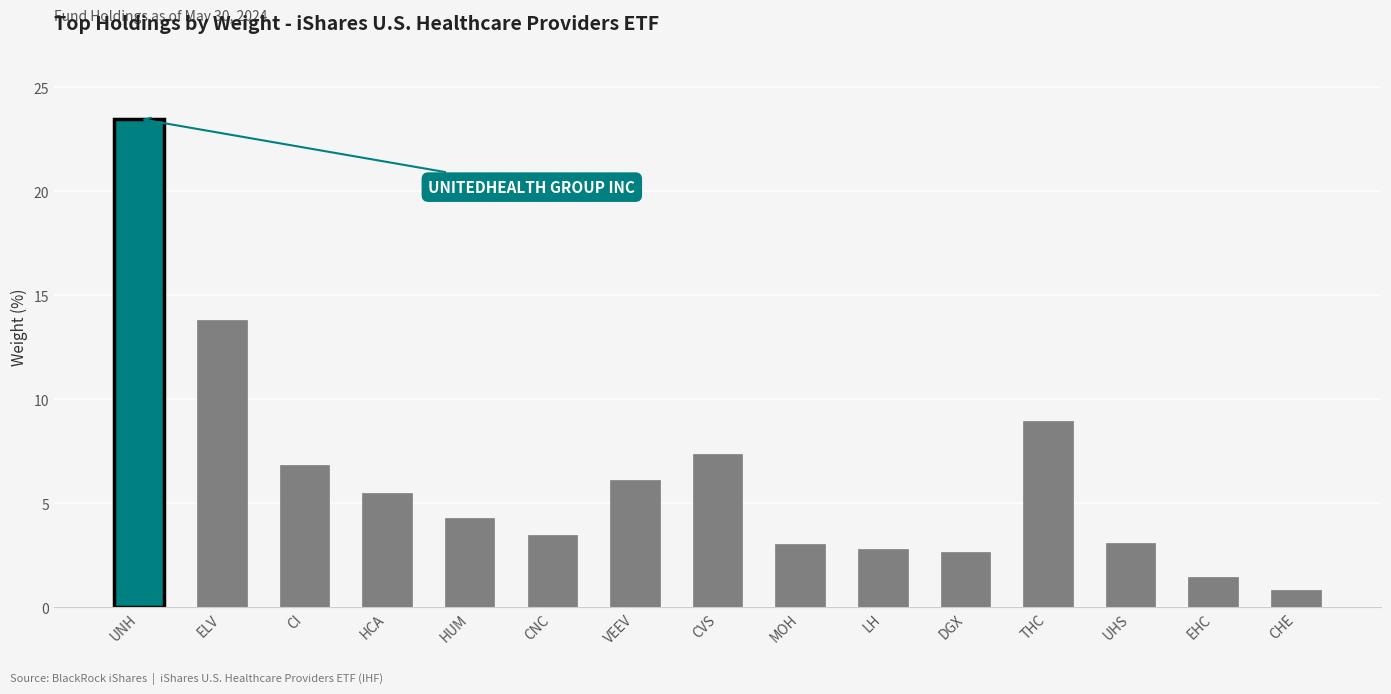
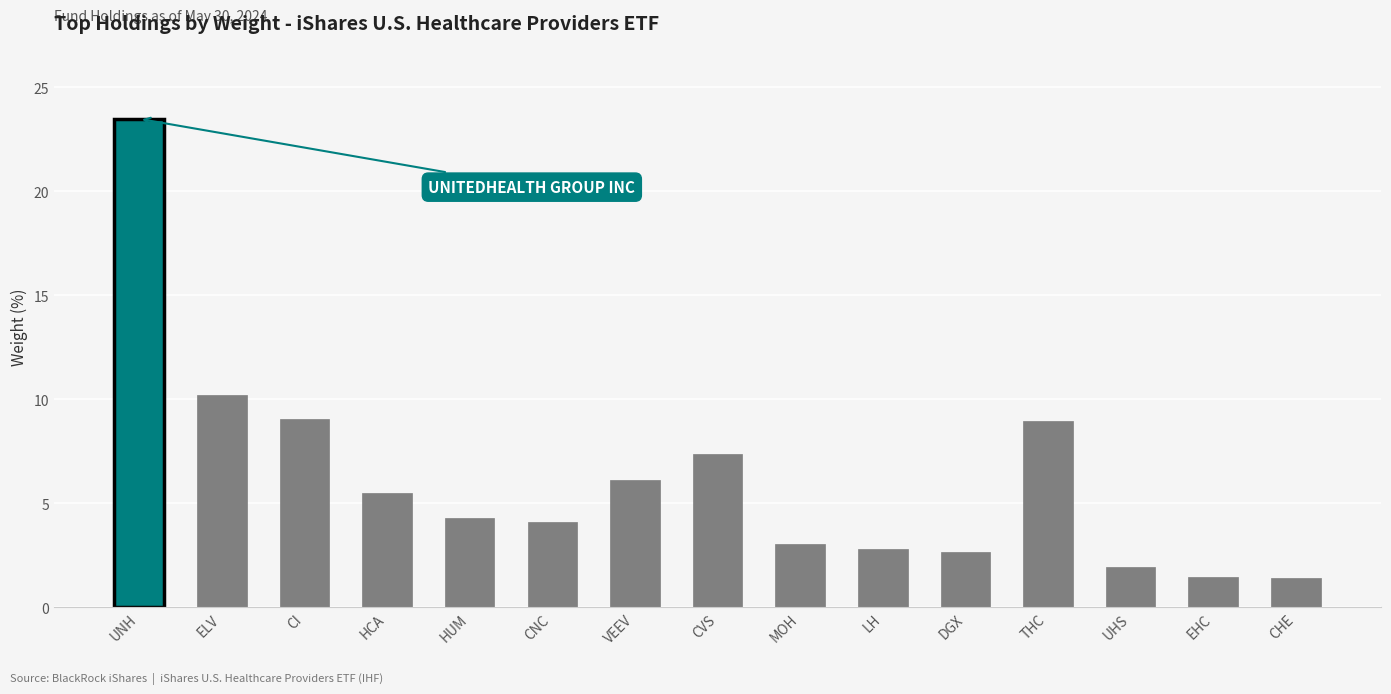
ELV: 13.8 -> 10.2
CI: 6.9 -> 9.1
CNC: 3.5 -> 4.1
UHS: 3.1 -> 1.9
CHE: 0.8 -> 1.4
